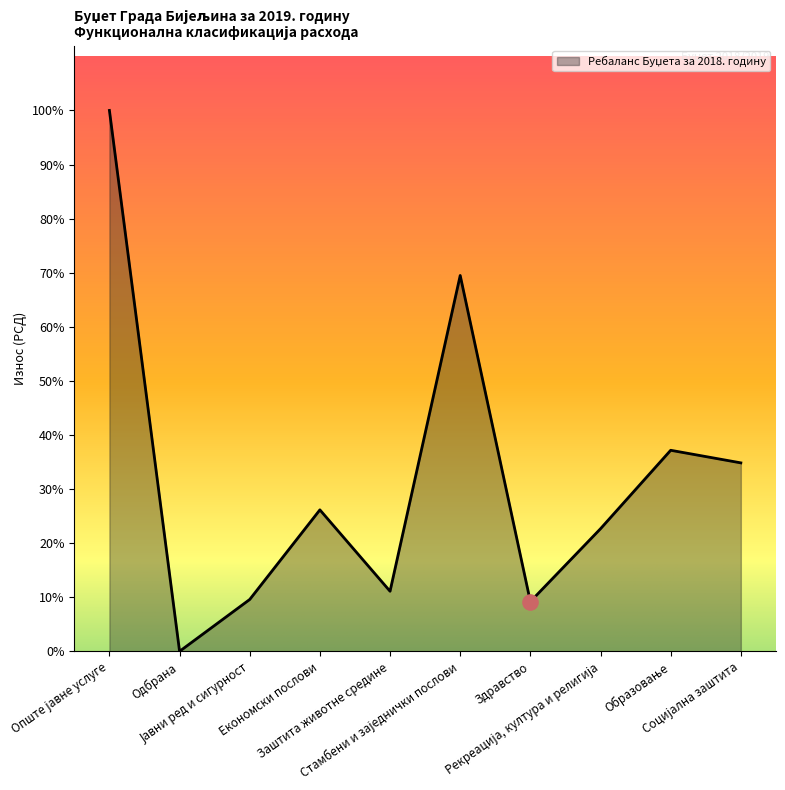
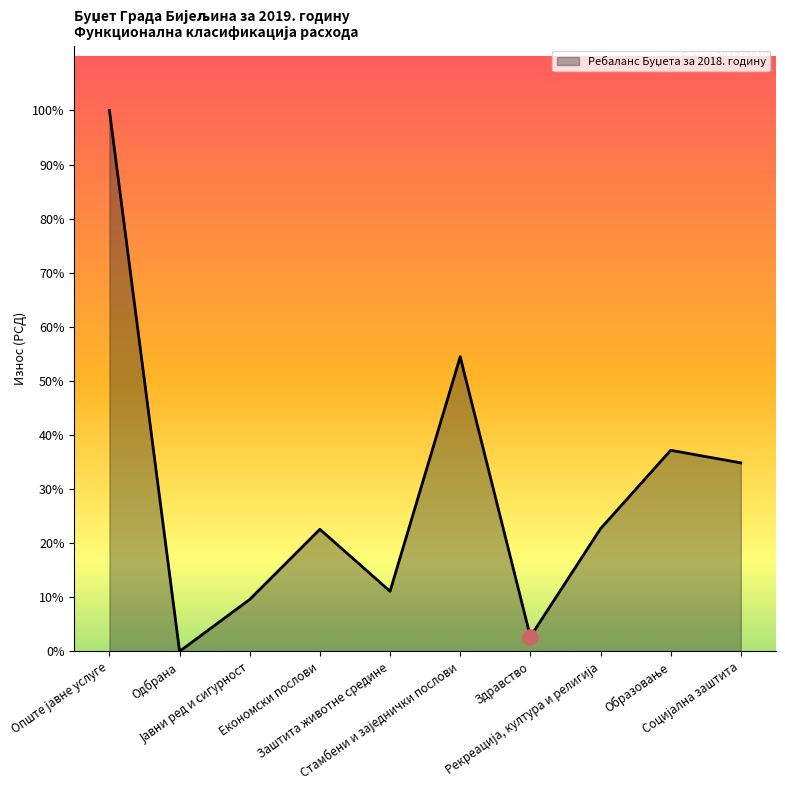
Ребаланс Буџета за 2018. годину, Економски послови: 26% -> 23%
Ребаланс Буџета за 2018. годину, Стамбени и заједнички послови: 69% -> 54%
Ребаланс Буџета за 2018. годину, Здравство: 9% -> 3%
